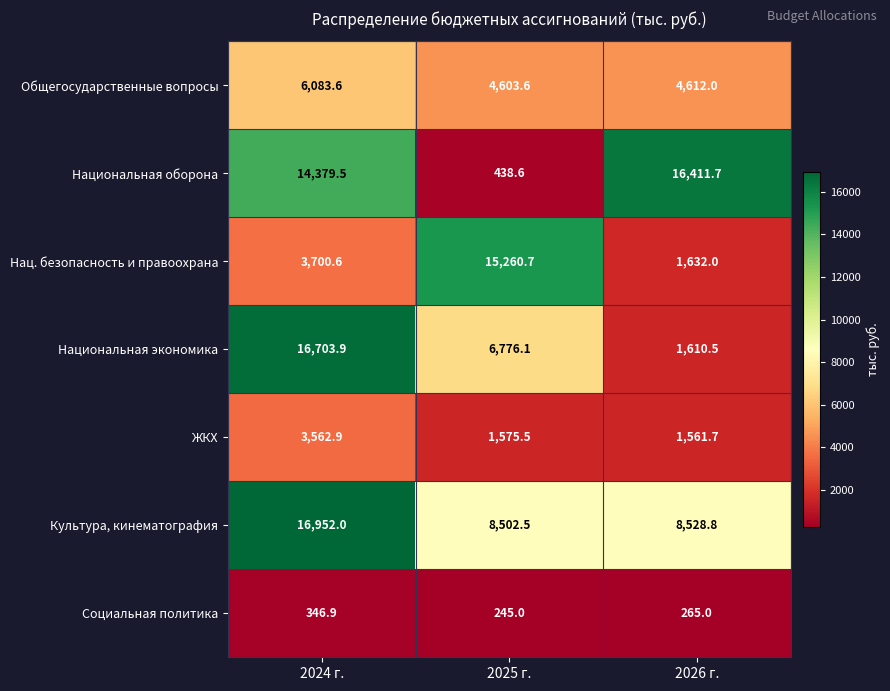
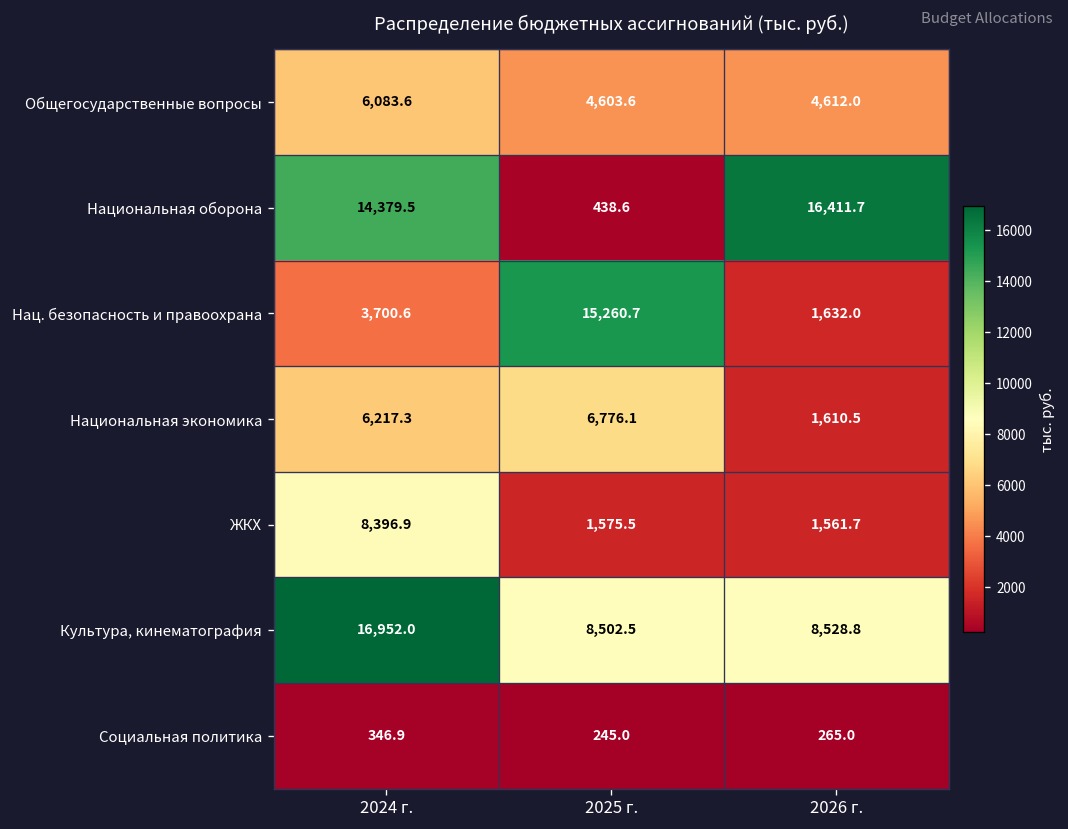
Национальная экономика, 2024 г.: 16,703.9 -> 6,217.3
ЖКХ, 2024 г.: 3,562.9 -> 8,396.9
